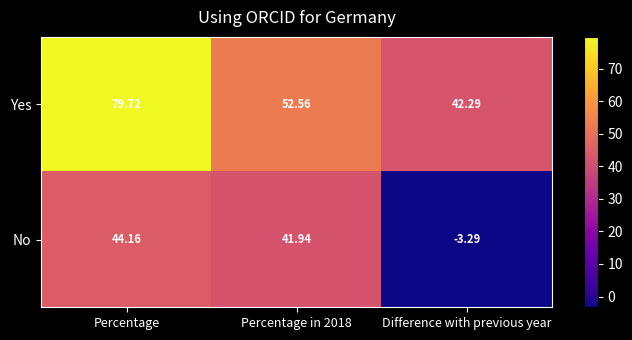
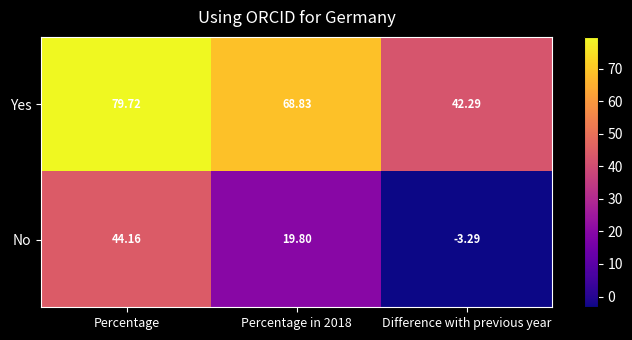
Yes, Percentage in 2018: 52.56 -> 68.83
No, Percentage in 2018: 41.94 -> 19.80
